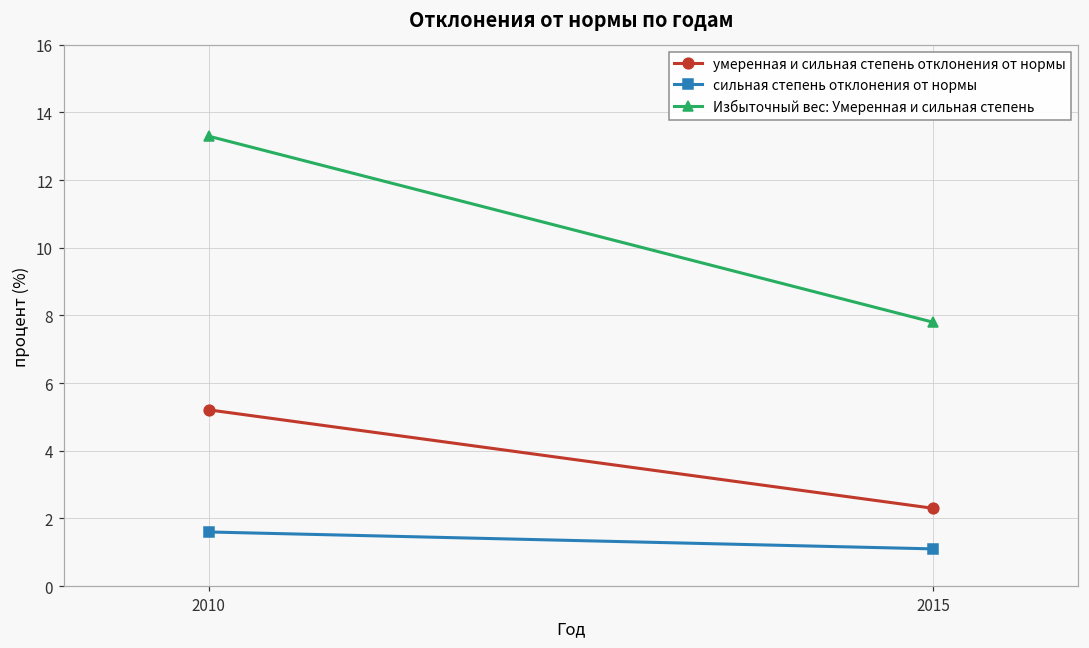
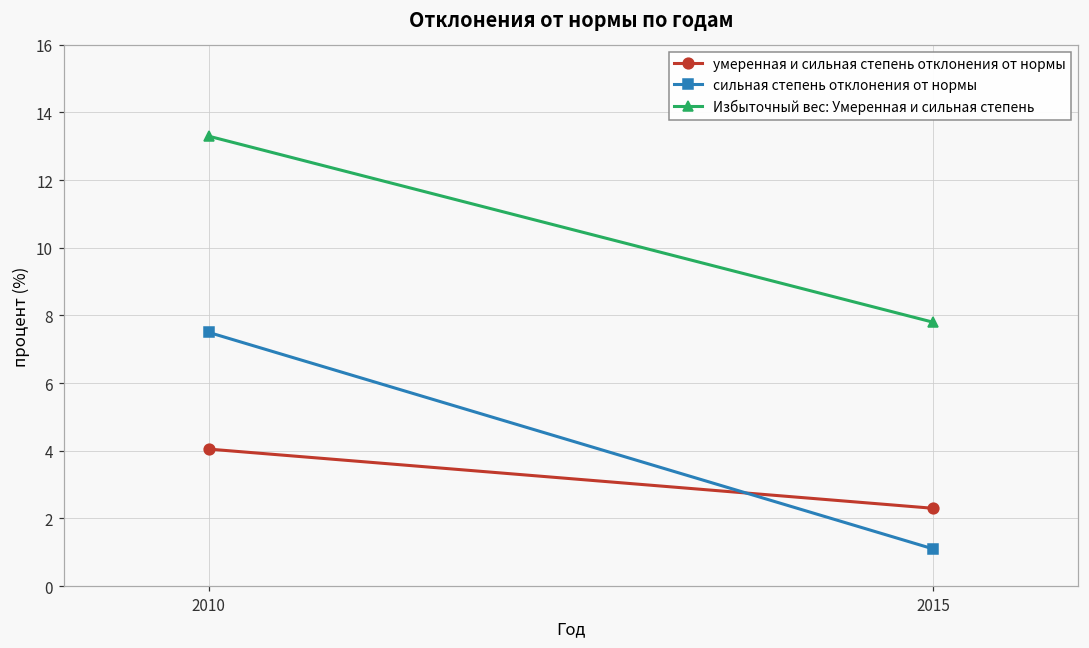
умеренная и сильная степень отклонения от нормы, 2010: 5.2 -> 4.1
сильная степень отклонения от нормы, 2010: 1.6 -> 7.5
